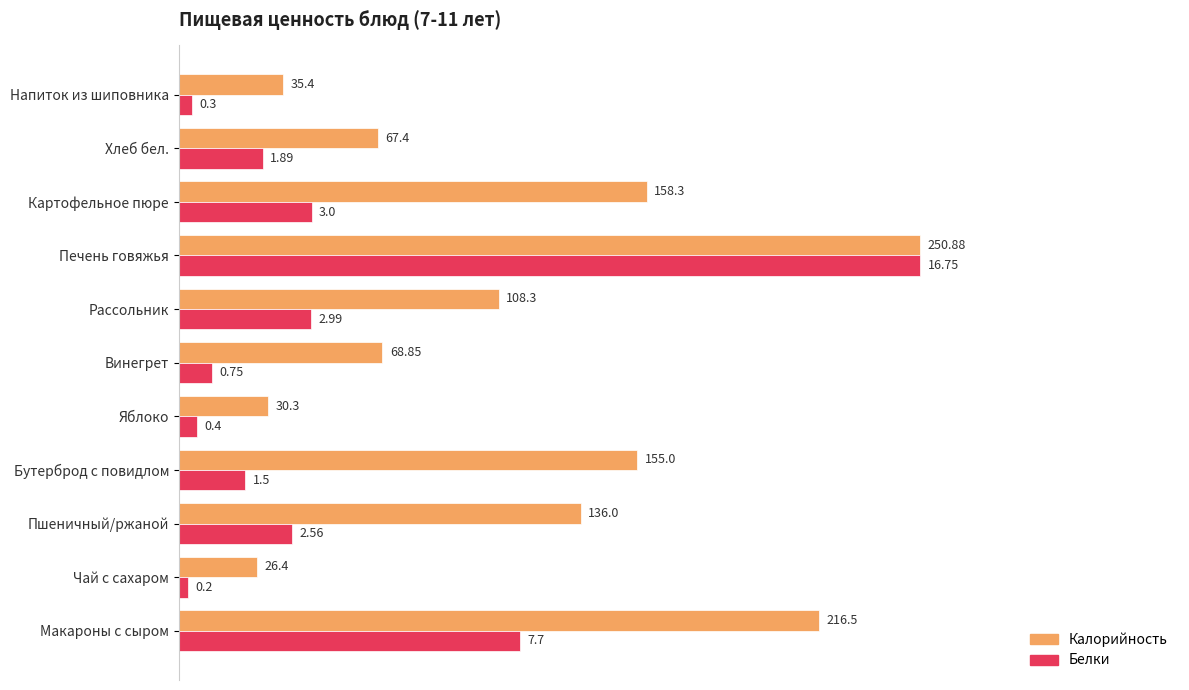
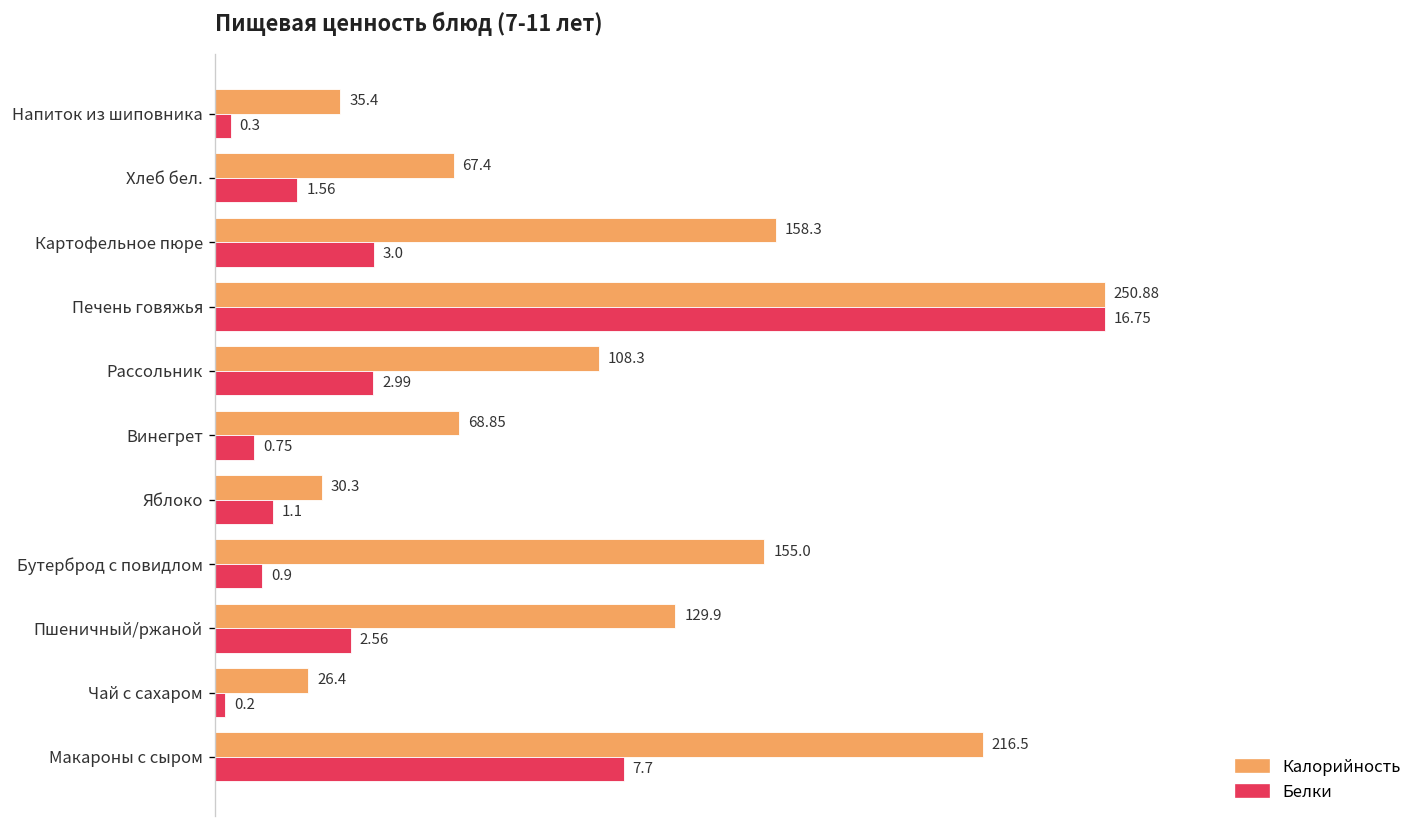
Белки, Хлеб бел.: 1.89 -> 1.56
Белки, Яблоко: 0.4 -> 1.1
Белки, Бутерброд с повидлом: 1.5 -> 0.9
Калорийность, Пшеничный/ржаной: 136.0 -> 129.9
